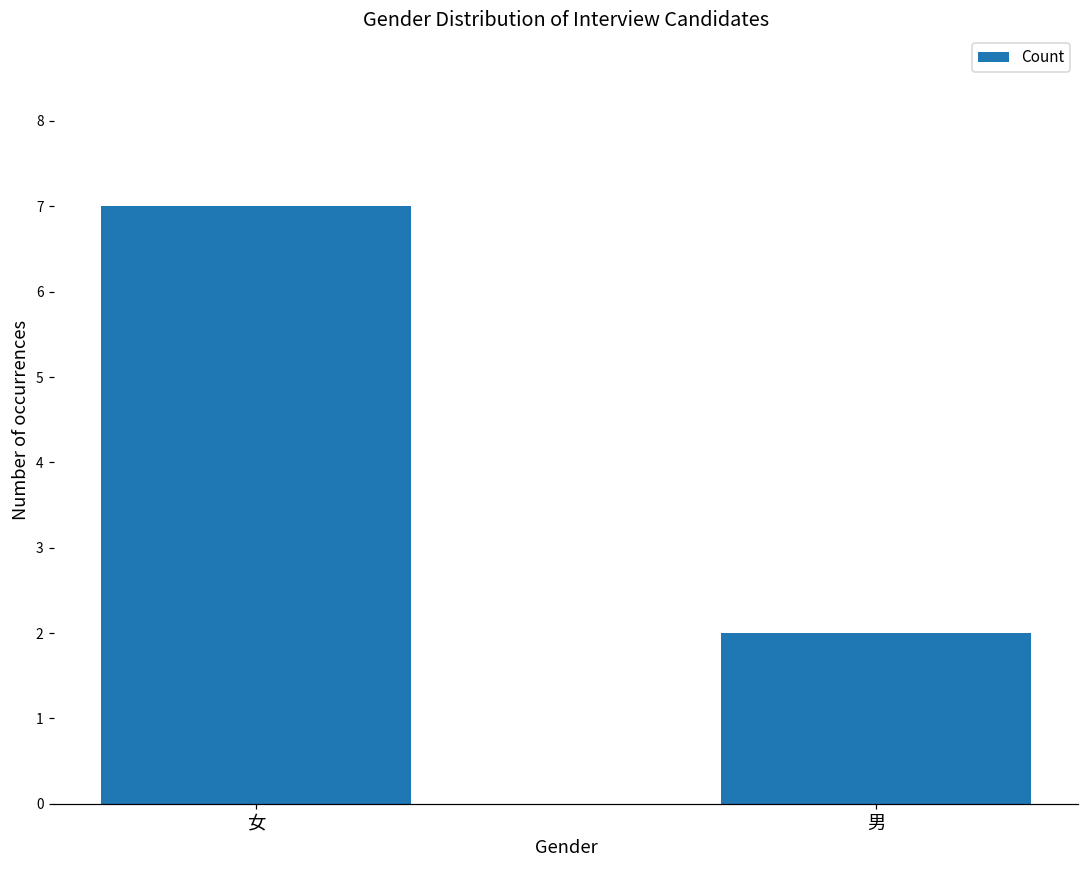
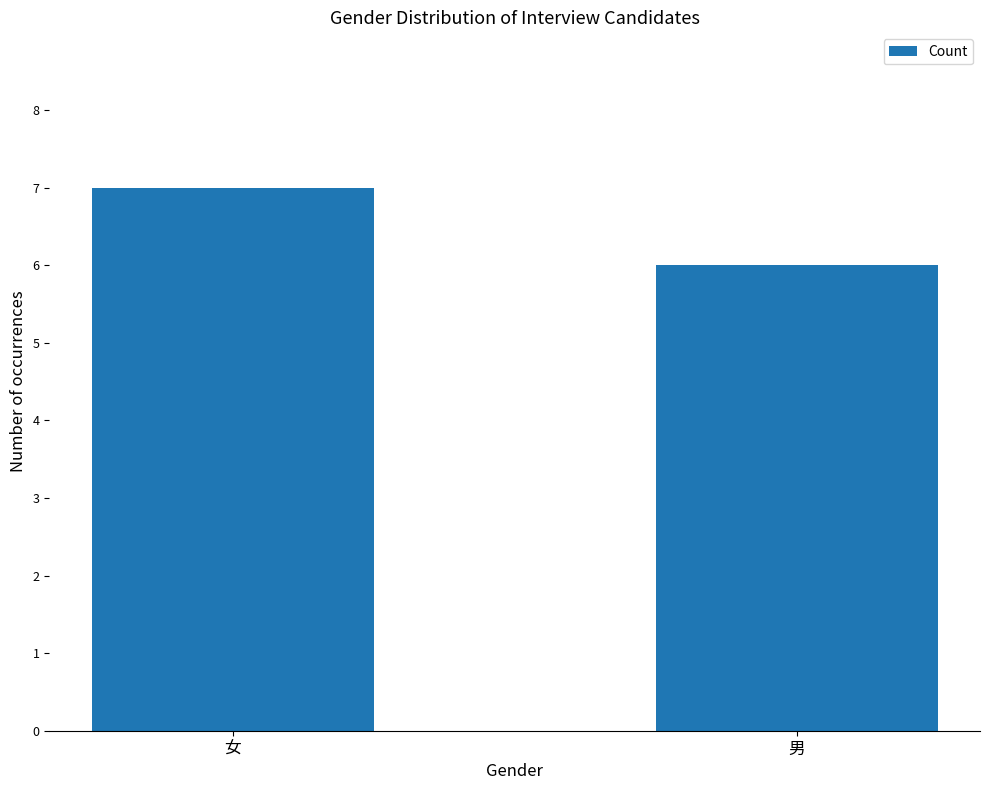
男: 2 -> 6
